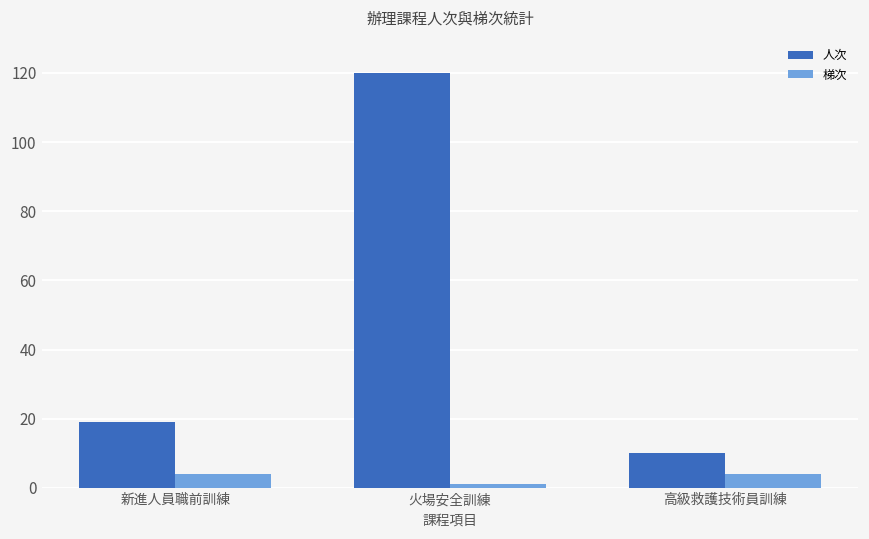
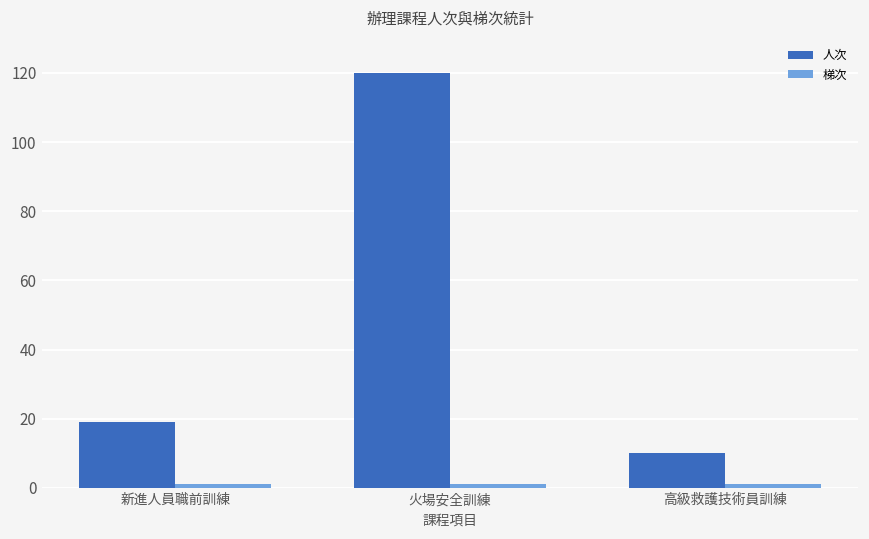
梯次, 新進人員職前訓練: 4 -> 1
梯次, 高級救護技術員訓練: 4 -> 1
